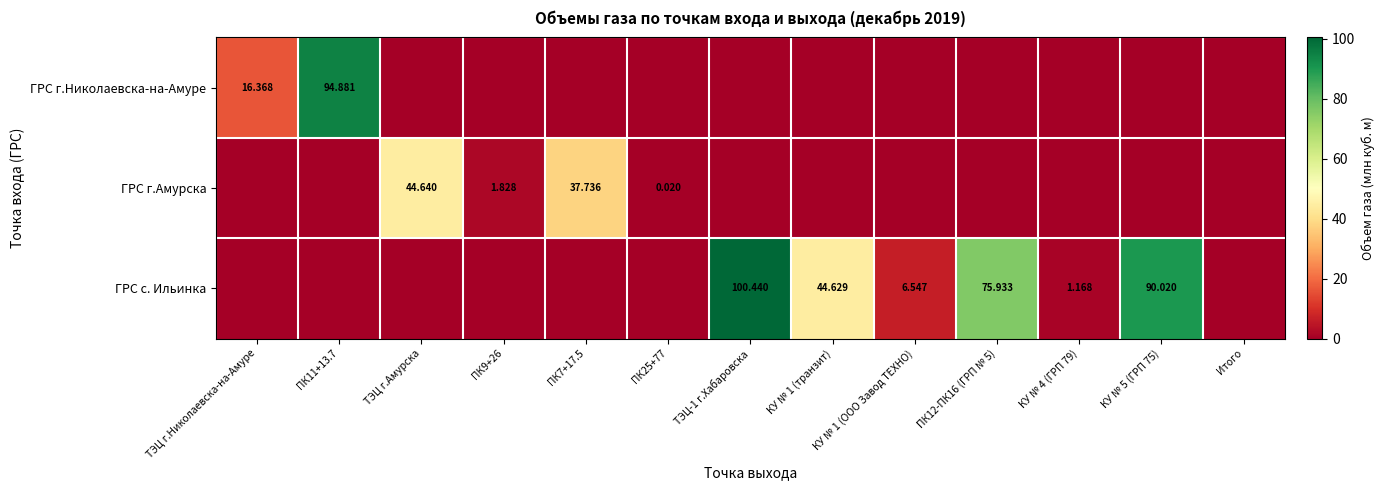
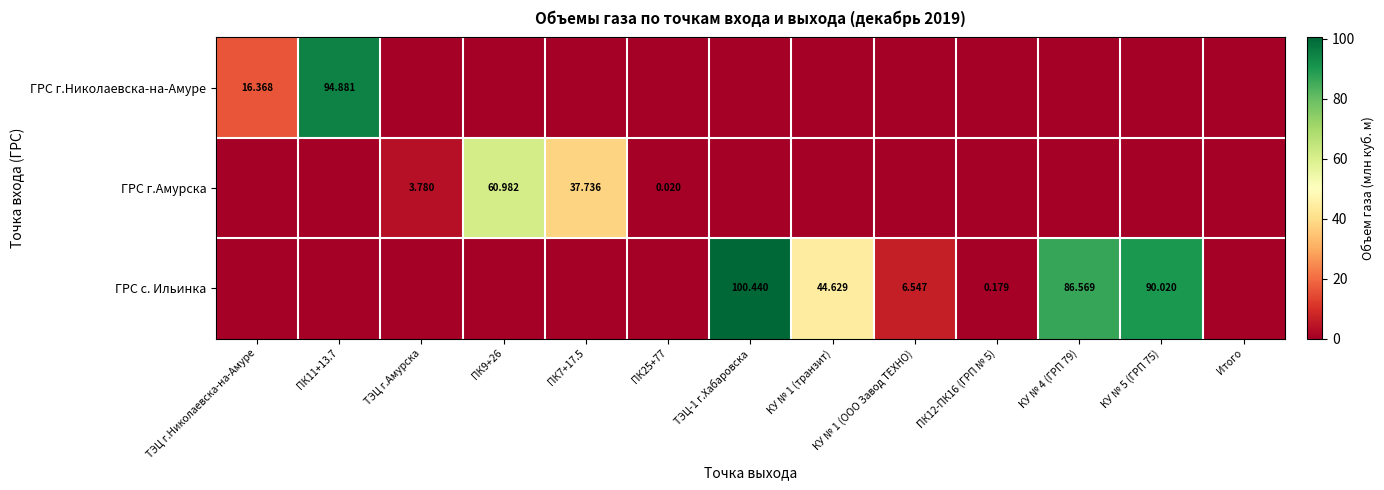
ГРС г.Амурска, ТЭЦ г.Амурска: 44.640 -> 3.780
ГРС г.Амурска, ПК9+26: 1.828 -> 60.982
ГРС с. Ильинка, ПК12-ПК16 (ГРП № 5): 75.933 -> 0.179
ГРС с. Ильинка, КУ № 4 (ГРП 79): 1.168 -> 86.569
